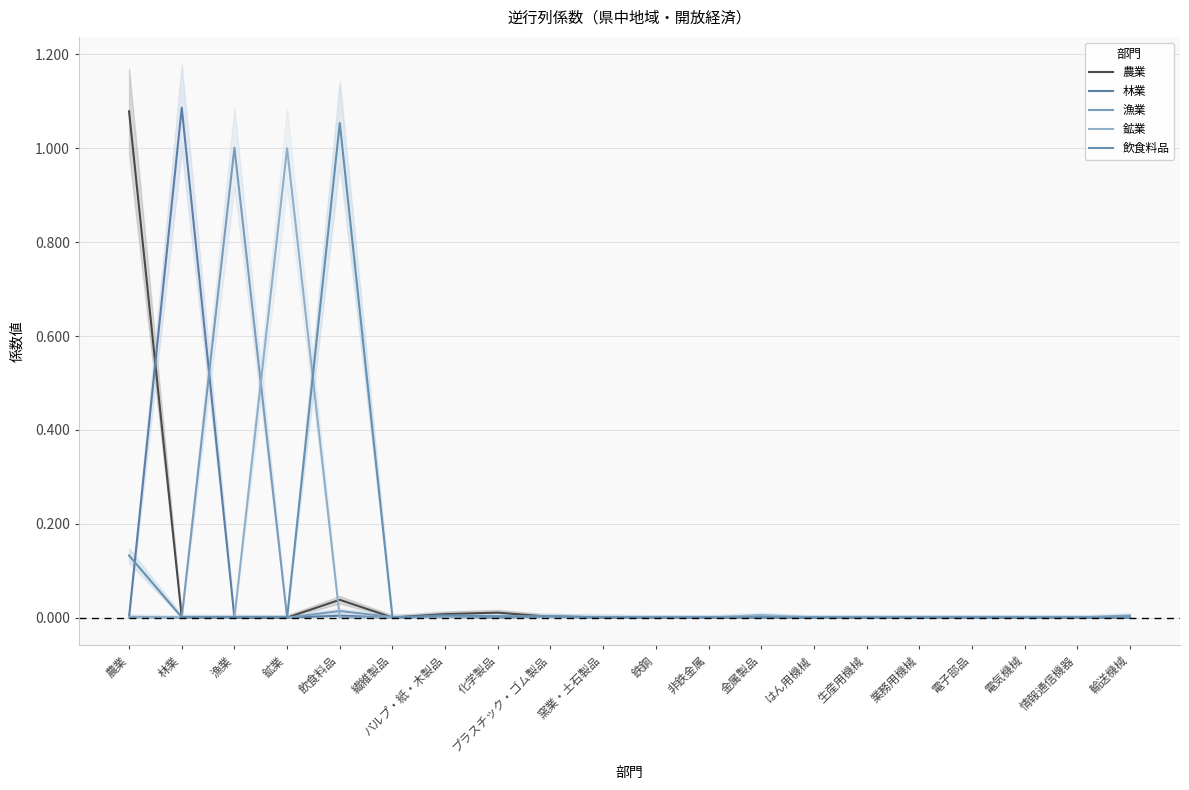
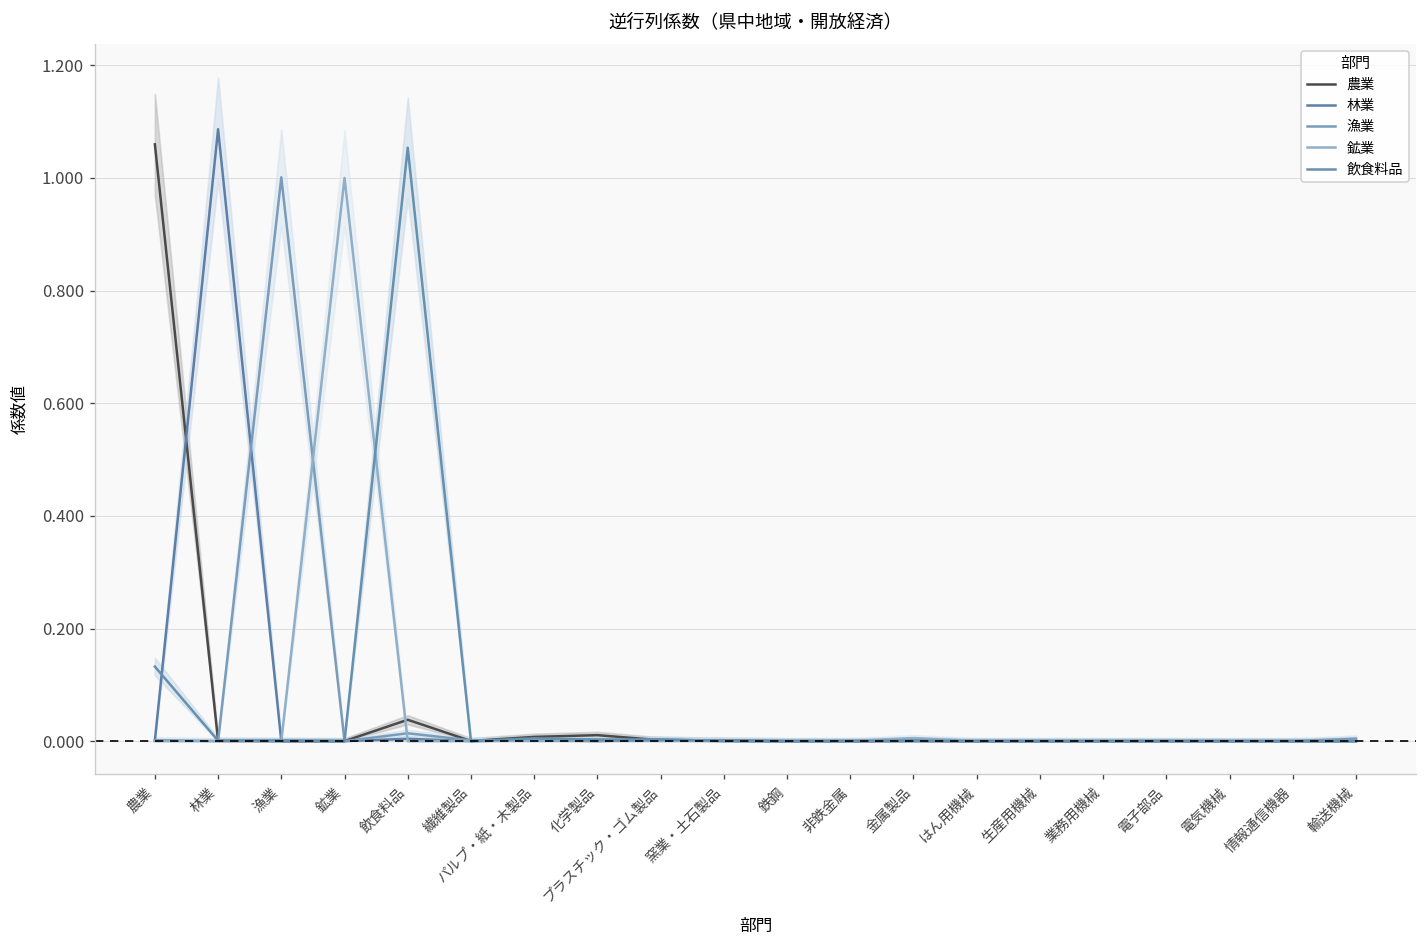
農業, 農業: 1.08 -> 1.06
